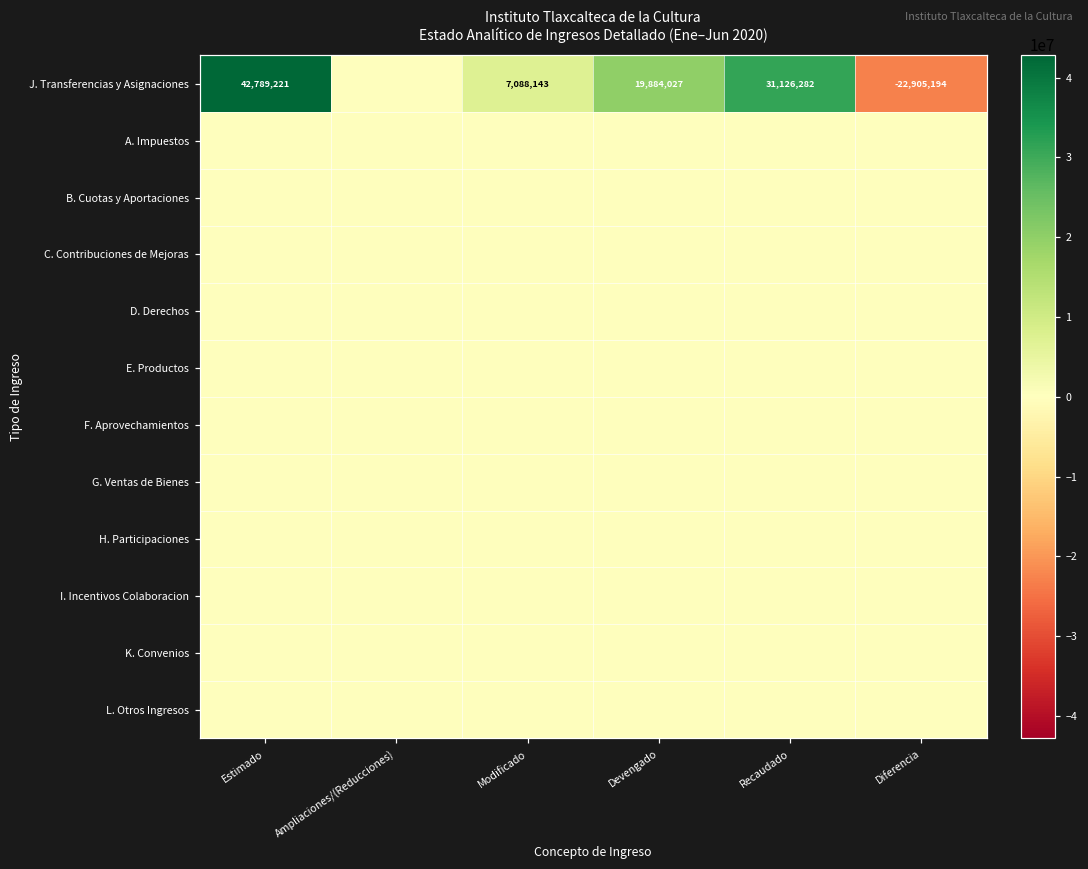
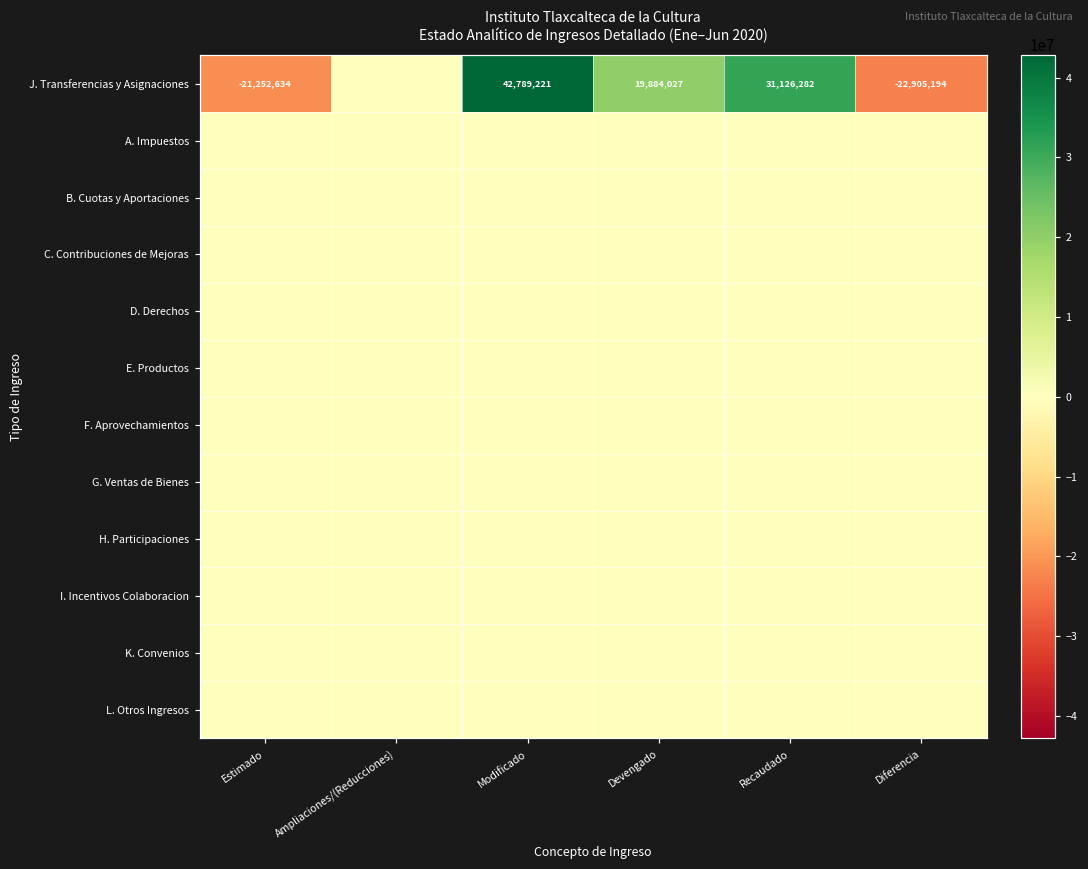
J. Transferencias y Asignaciones, Estimado: 42,789,221 -> -21,252,634
J. Transferencias y Asignaciones, Modificado: 7,088,143 -> 42,789,221
